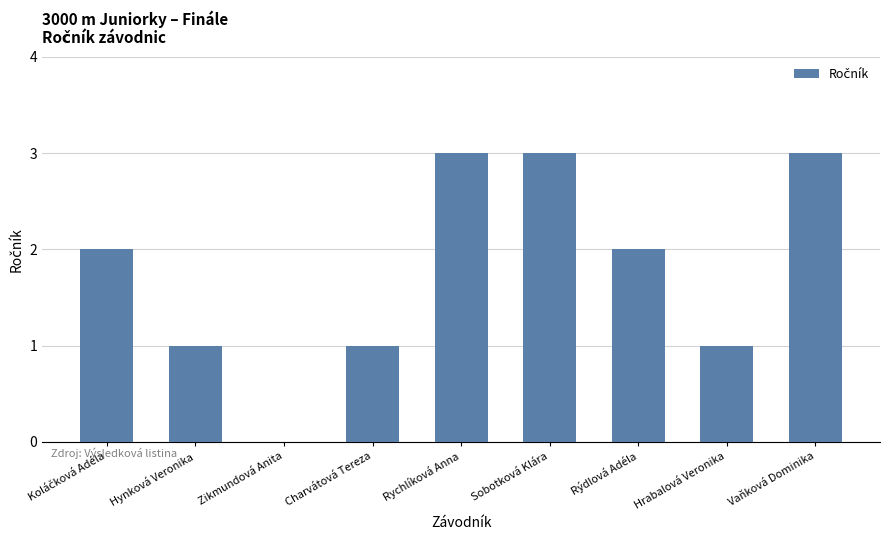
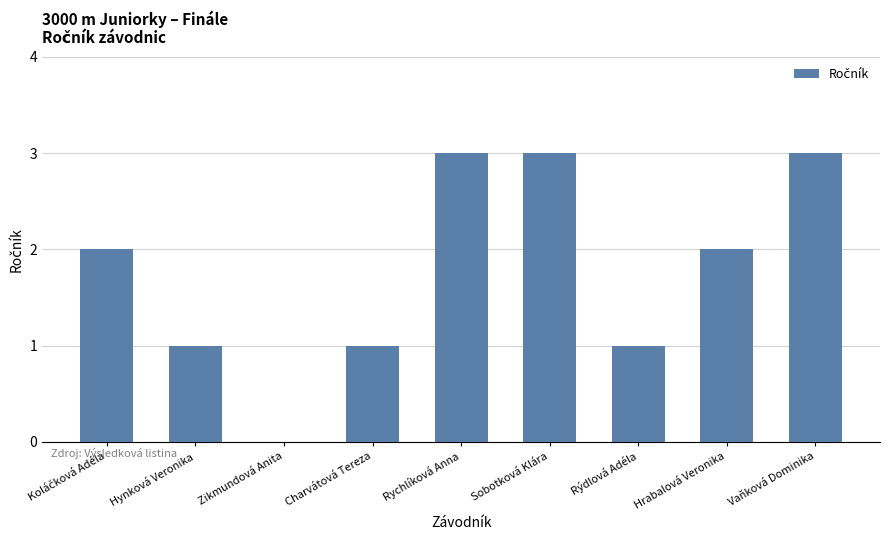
Rýdlová Adéla: 2 -> 1
Hrabalová Veronika: 1 -> 2
